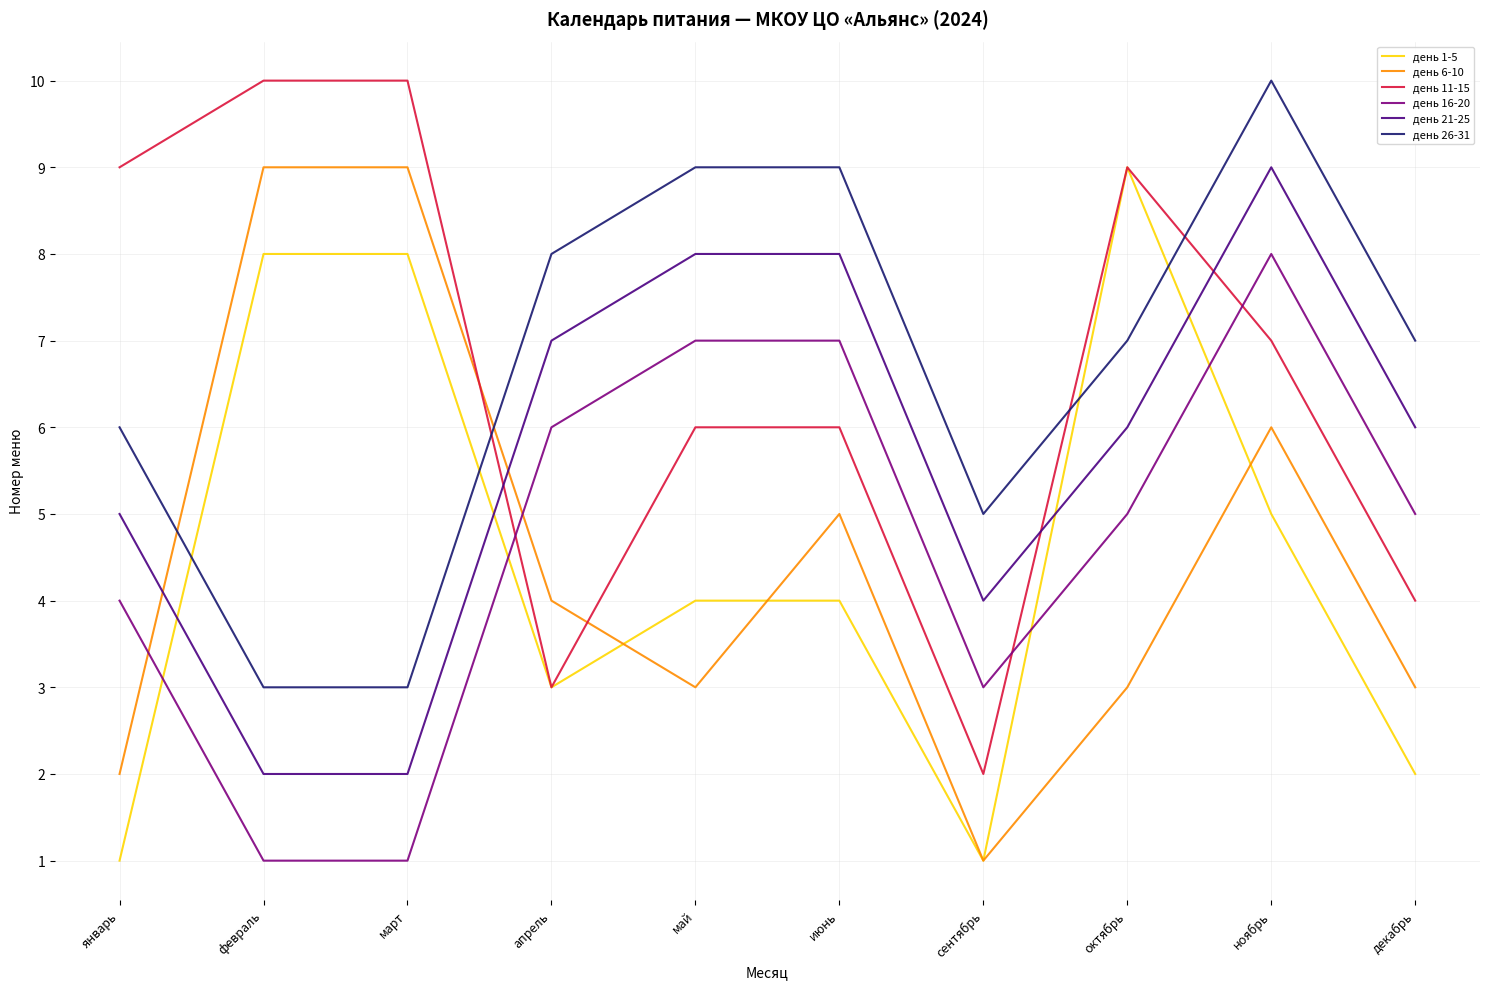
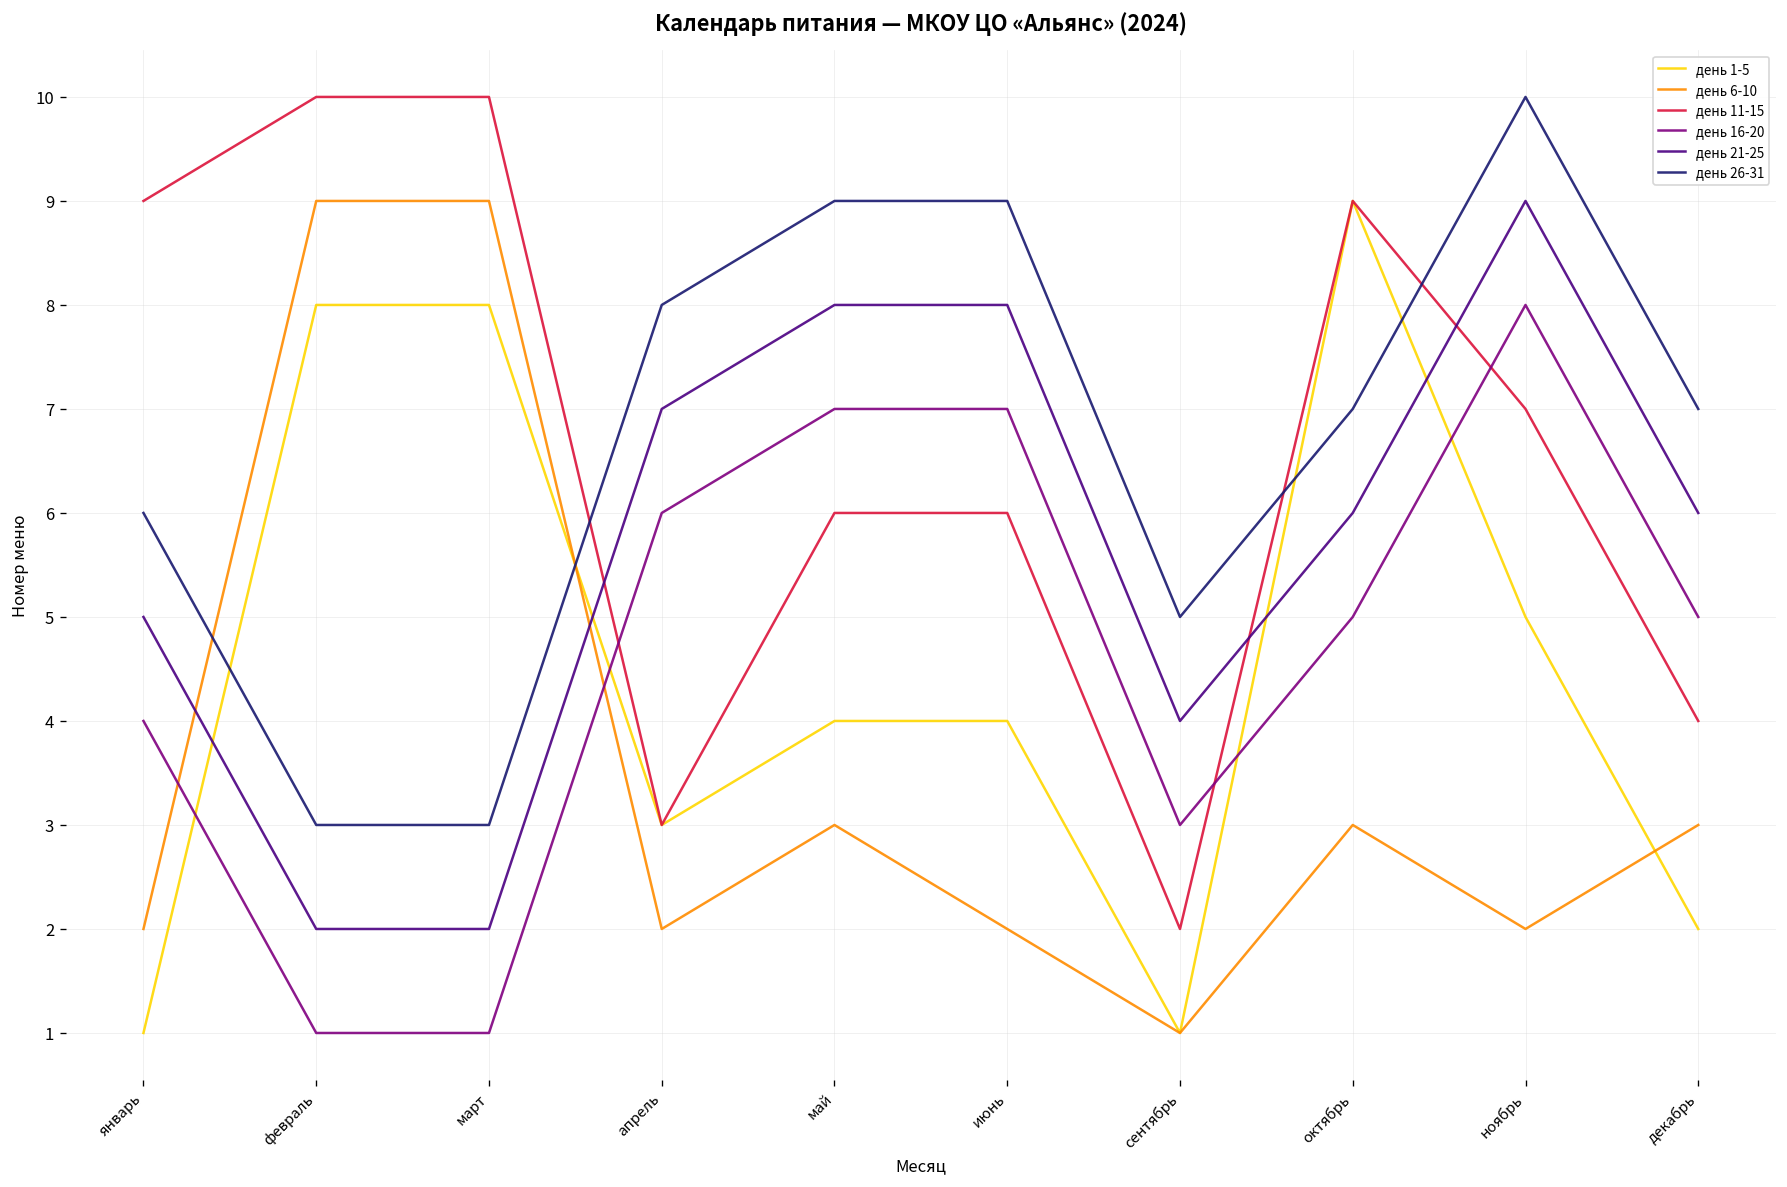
день 6-10, апрель: 4 -> 2
день 6-10, июнь: 5 -> 2
день 6-10, ноябрь: 6 -> 2
